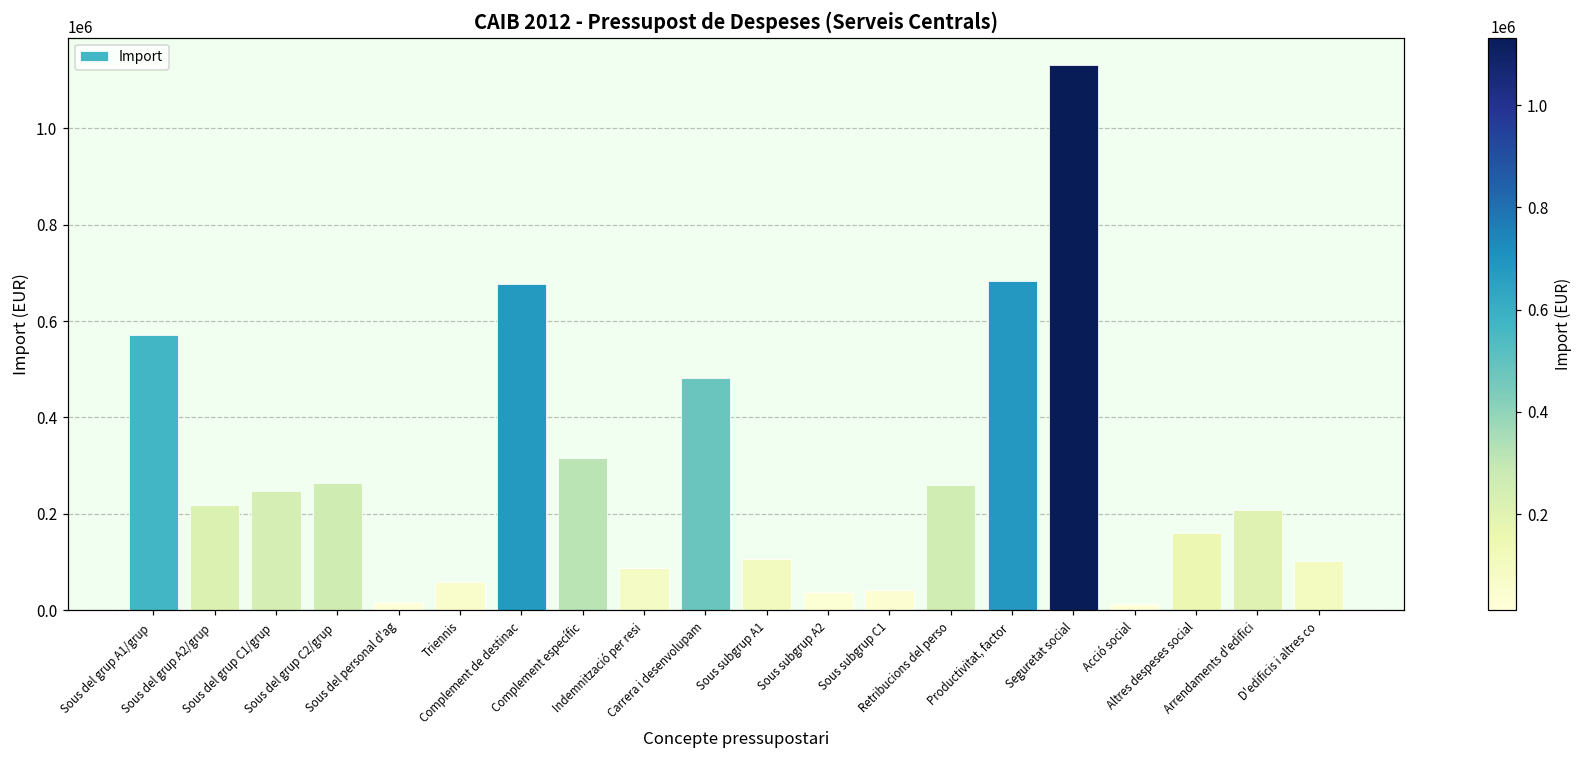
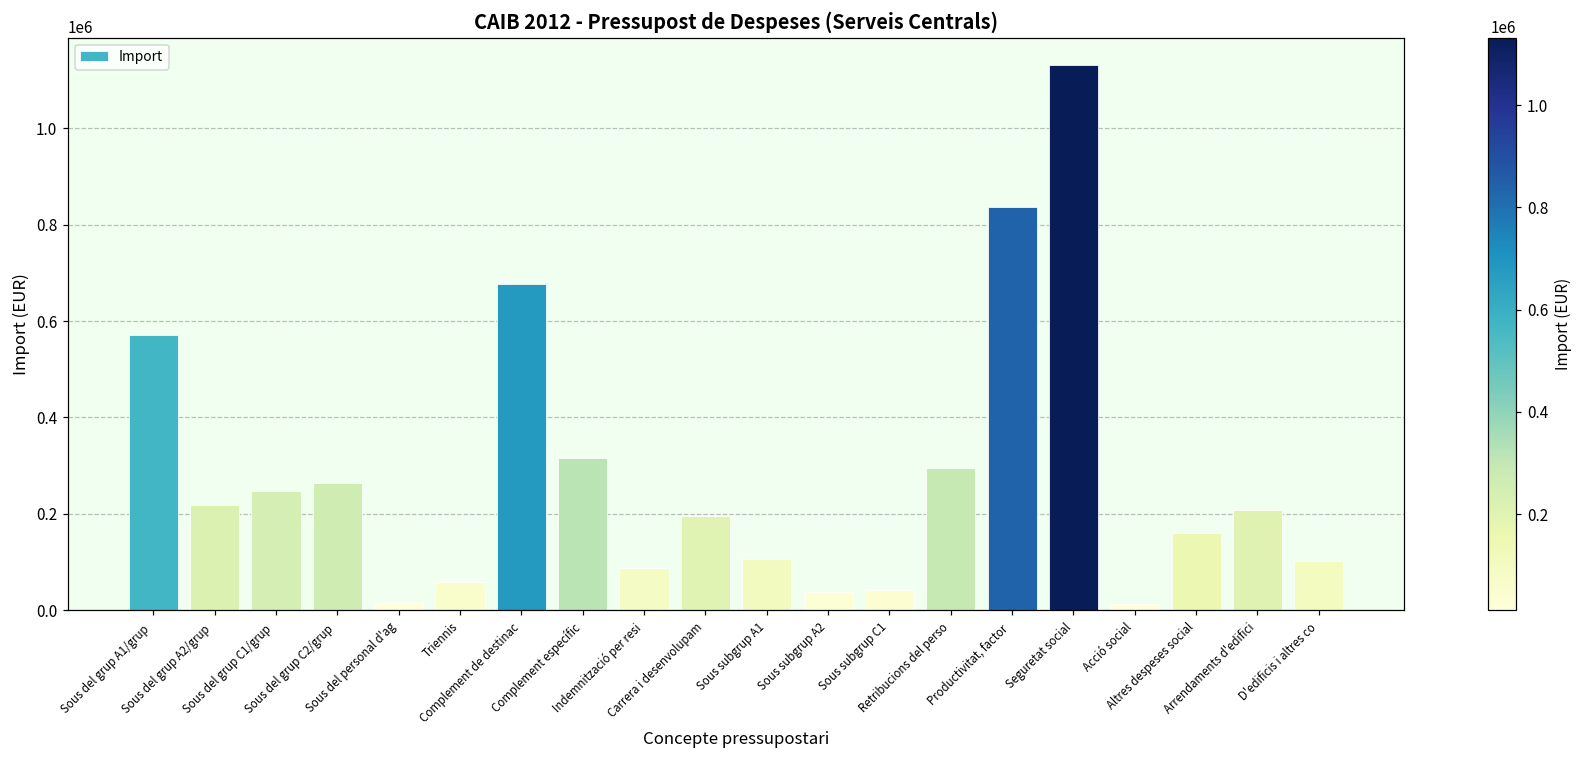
Carrera i desenvolupam: 480000 -> 200000
Retribucions del perso: 260000 -> 290000
Productivitat, factor: 680000 -> 840000
